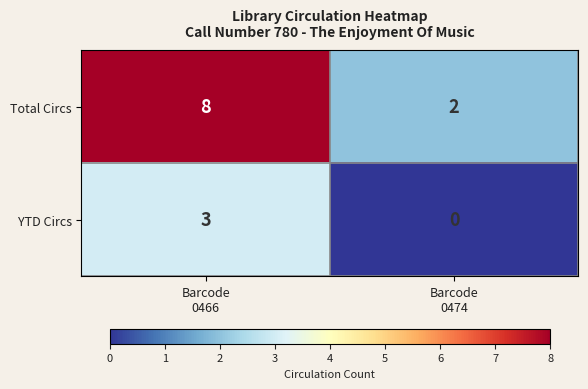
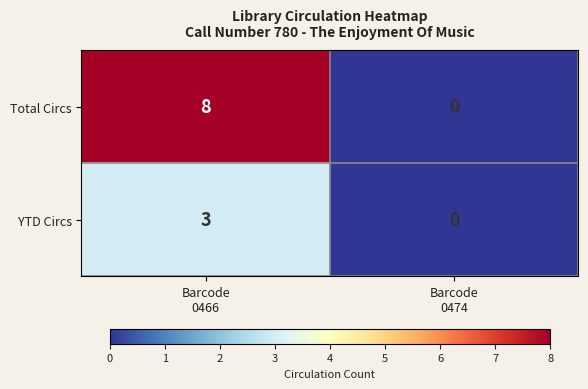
Total Circs, Barcode 0474: 2 -> 0
